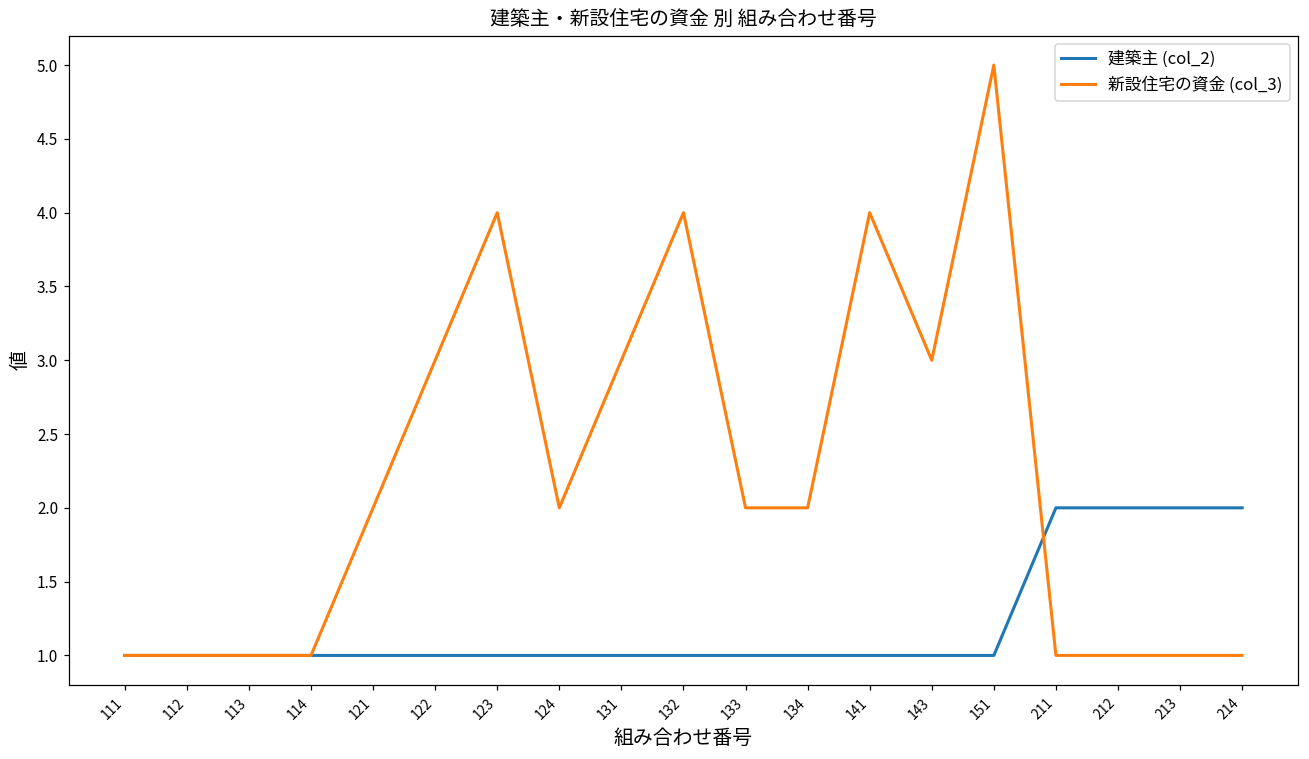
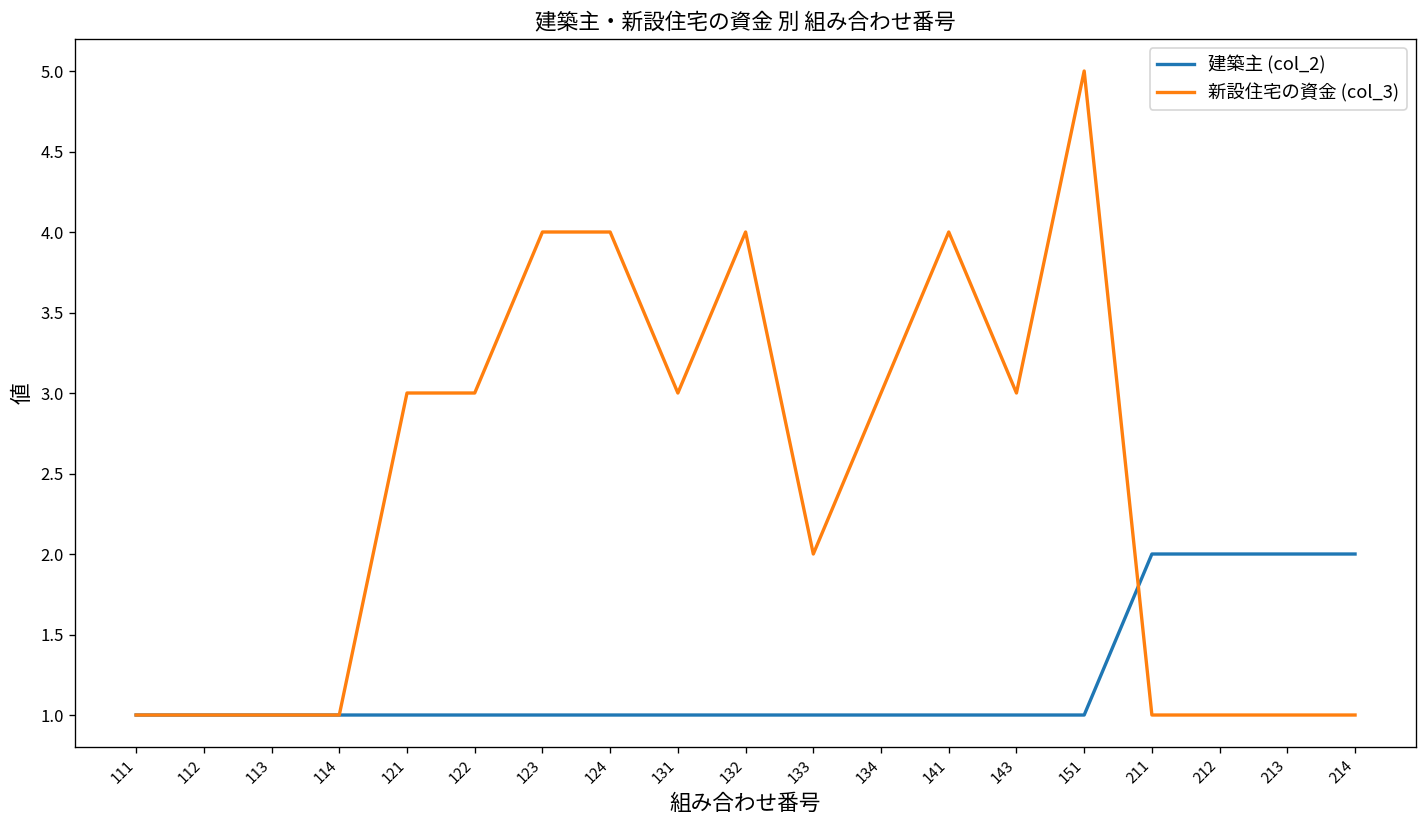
新設住宅の資金 (col_3), 121: 2 -> 3
新設住宅の資金 (col_3), 124: 2 -> 4
新設住宅の資金 (col_3), 134: 2 -> 3
